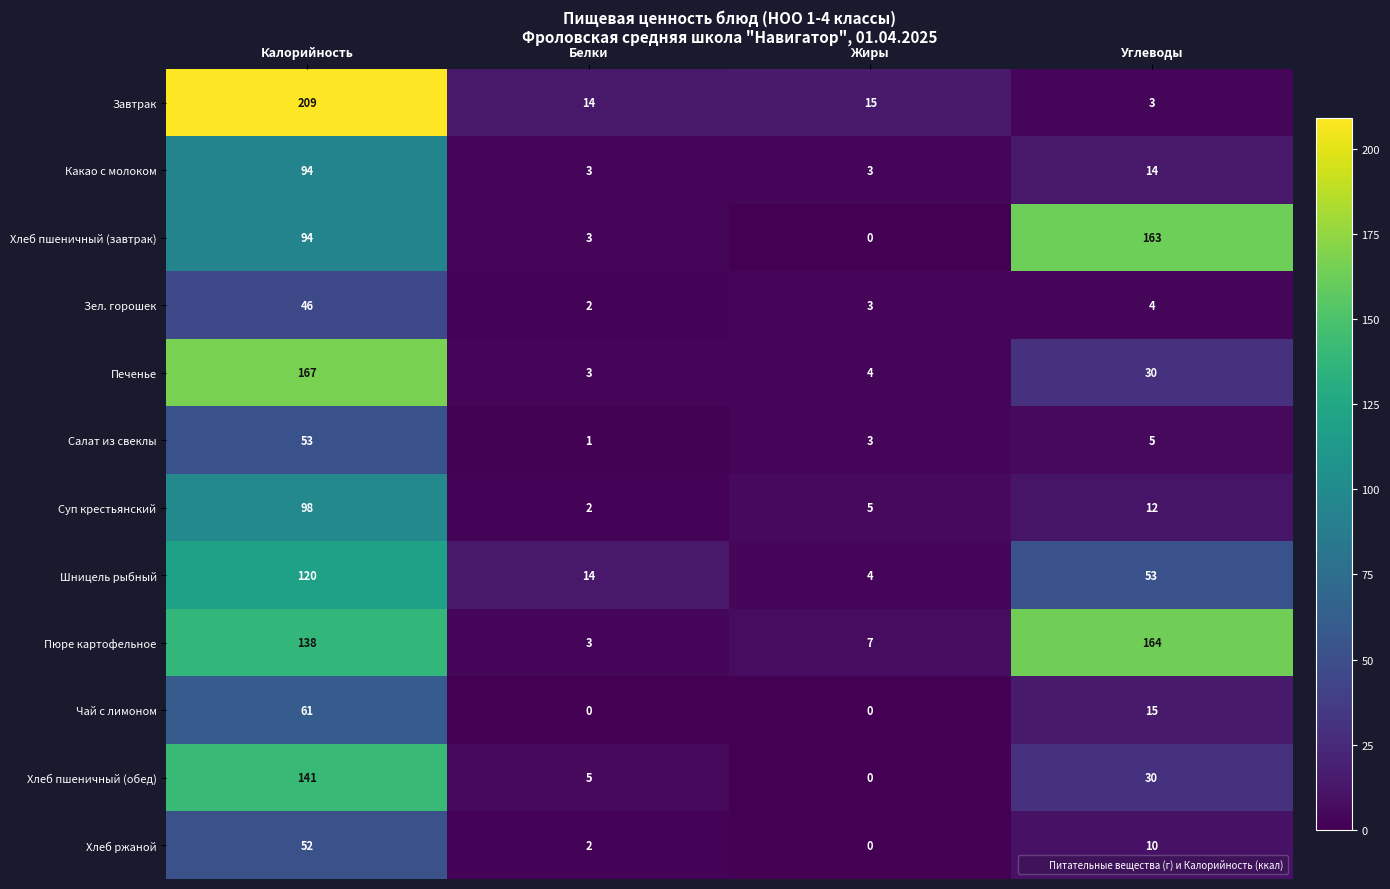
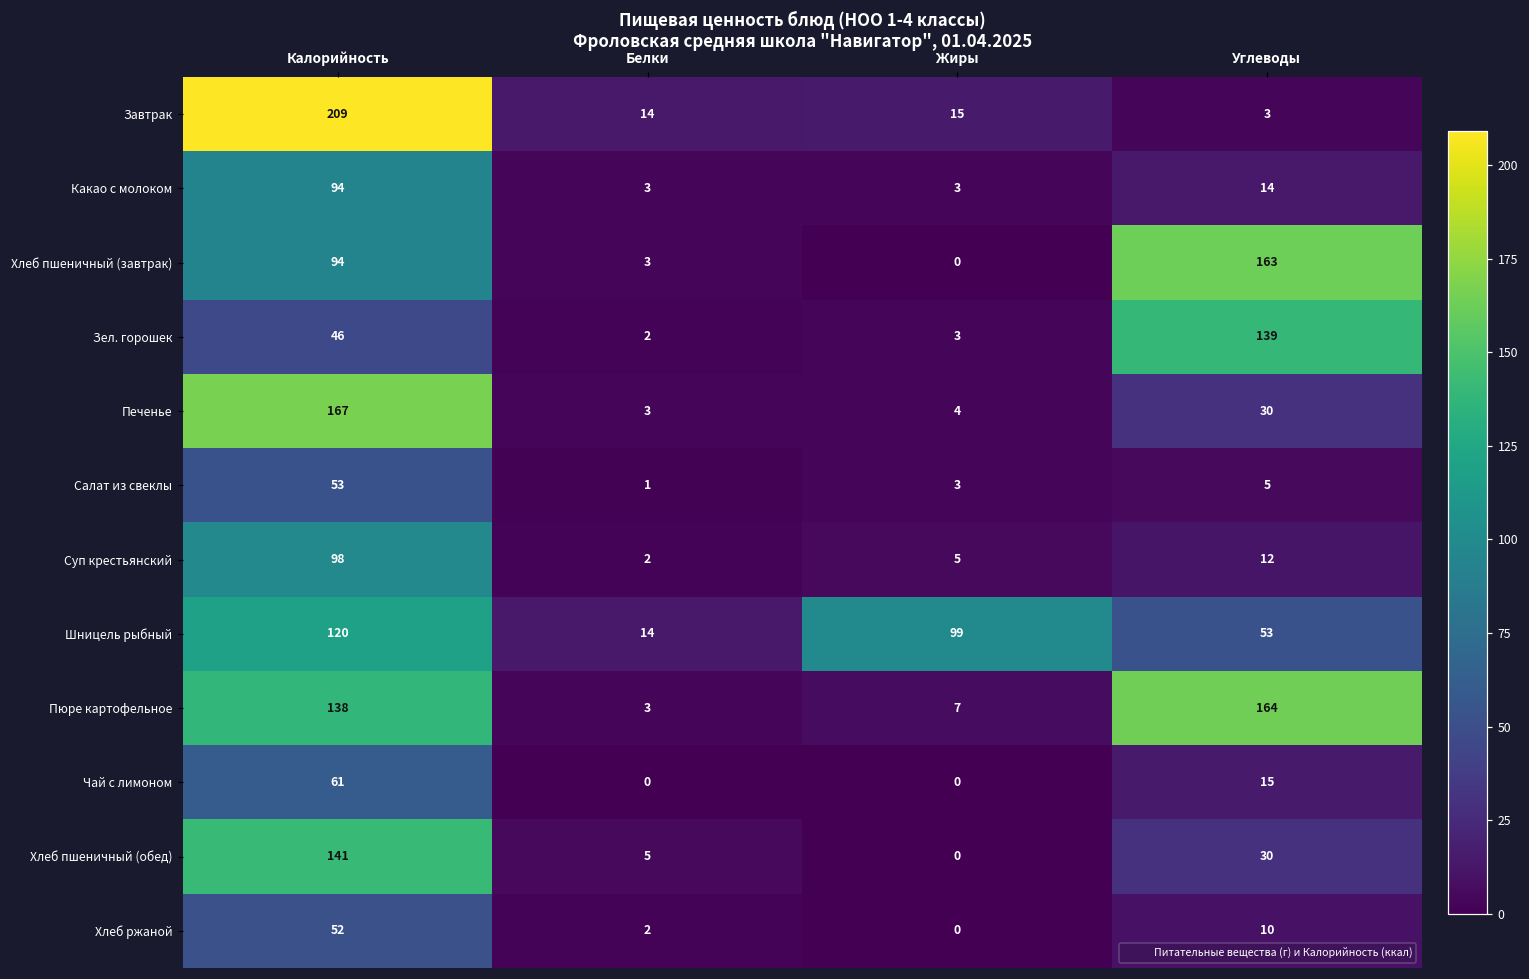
Зел. горошек, Углеводы: 4 -> 139
Шницель рыбный, Жиры: 4 -> 99
